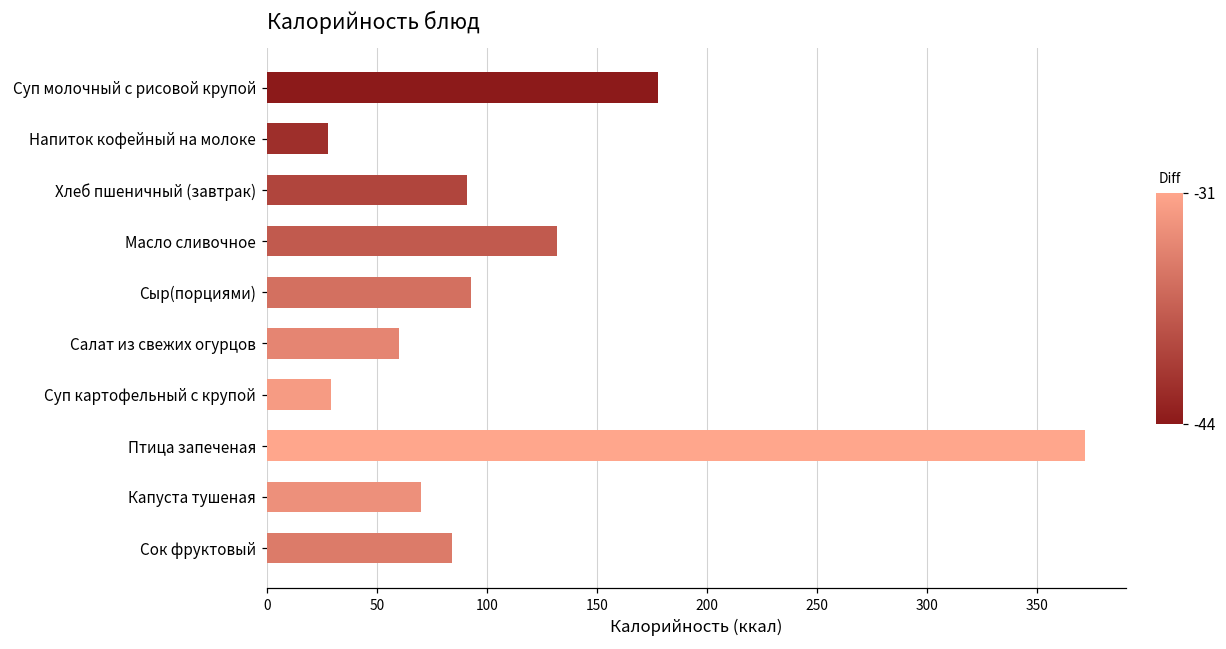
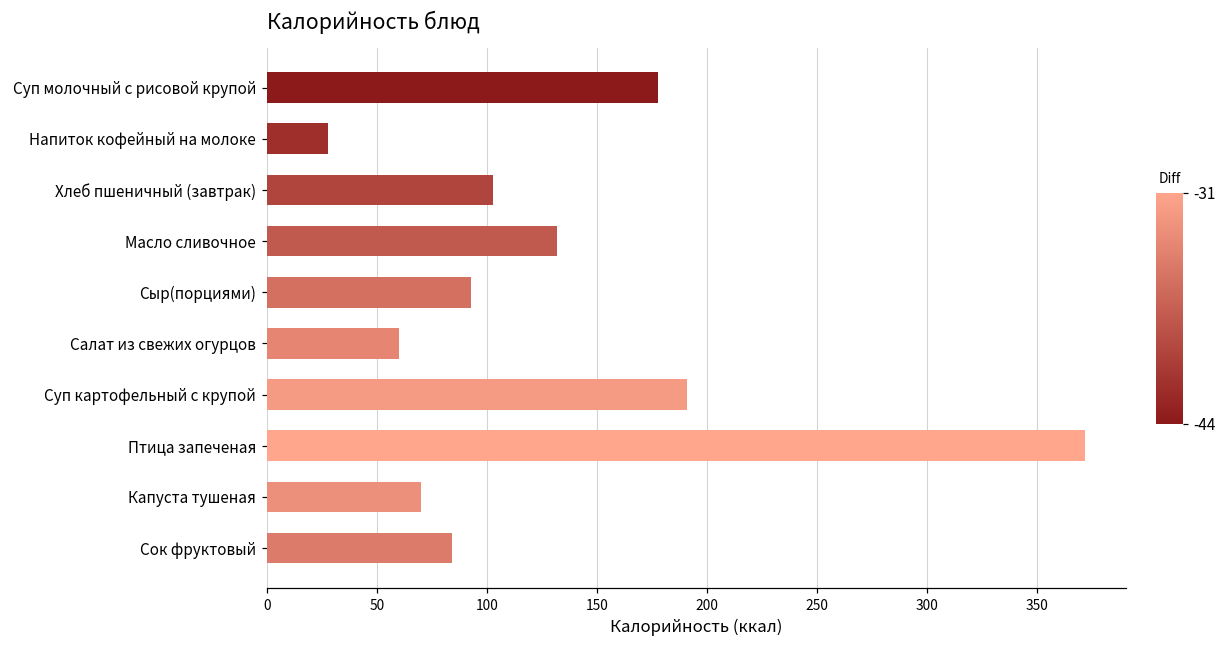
Хлеб пшеничный (завтрак): 91 -> 103
Суп картофельный с крупой: 29 -> 191
